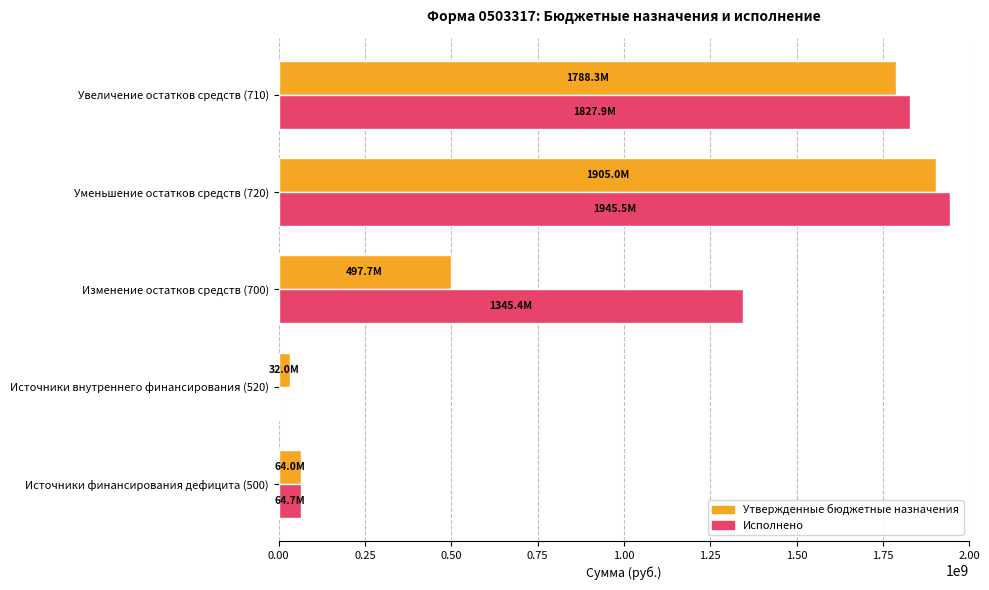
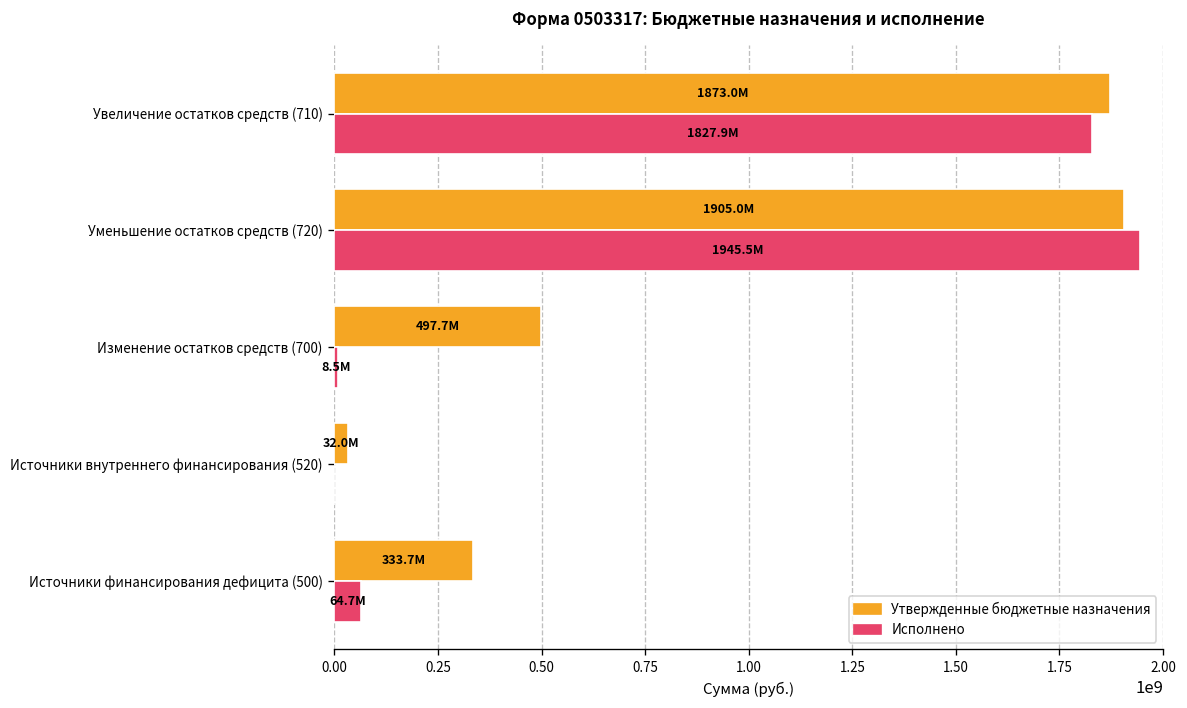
Утвержденные бюджетные назначения, Увеличение остатков средств (710): 1788.3M -> 1873.0M
Исполнено, Изменение остатков средств (700): 1345.4M -> 8.5M
Утвержденные бюджетные назначения, Источники финансирования дефицита (500): 64.0M -> 333.7M
